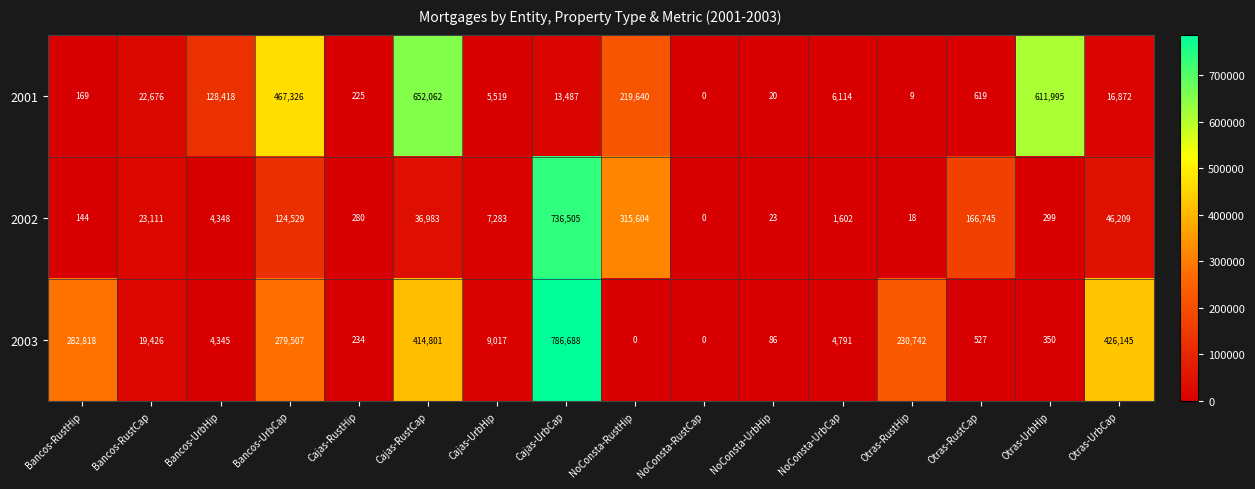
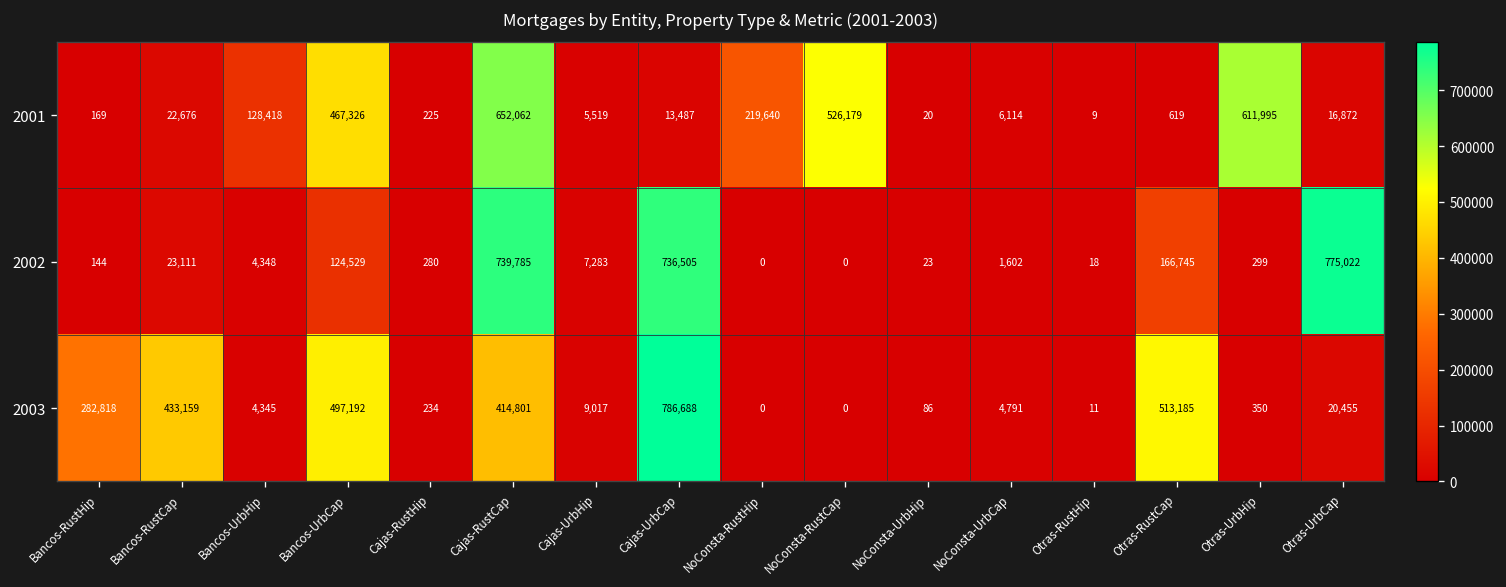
2001, NoConsta-RustCap: 0 -> 526,179
2002, Cajas-RustCap: 36,983 -> 739,785
2002, NoConsta-RustHip: 315,604 -> 0
2002, Otras-UrbCap: 46,209 -> 775,022
2003, Bancos-RustCap: 19,426 -> 433,159
2003, Bancos-UrbCap: 279,507 -> 497,192
2003, Otras-RustHip: 230,742 -> 11
2003, Otras-RustCap: 527 -> 513,185
2003, Otras-UrbCap: 426,145 -> 20,455
